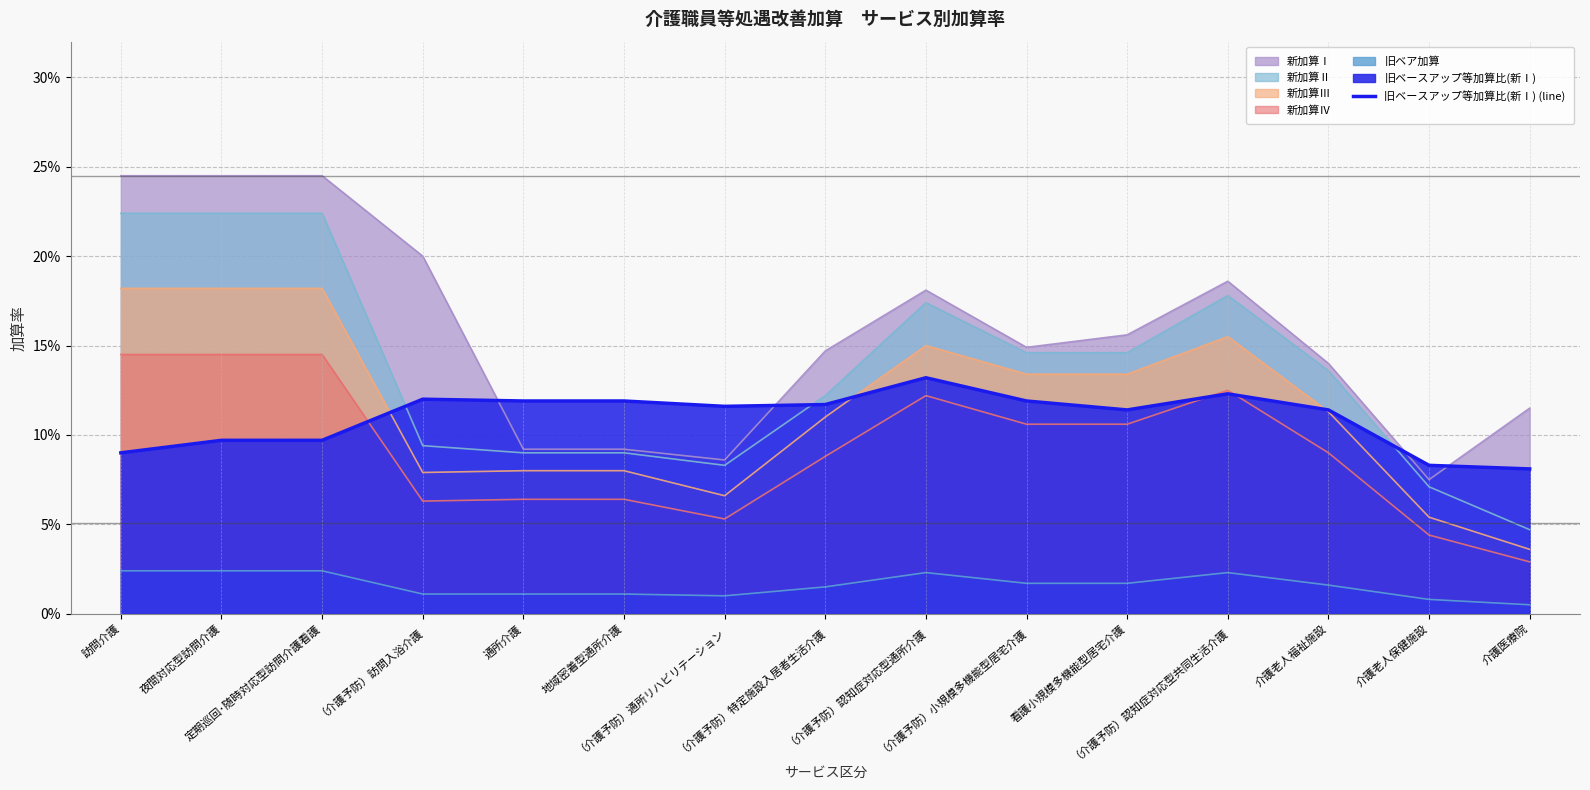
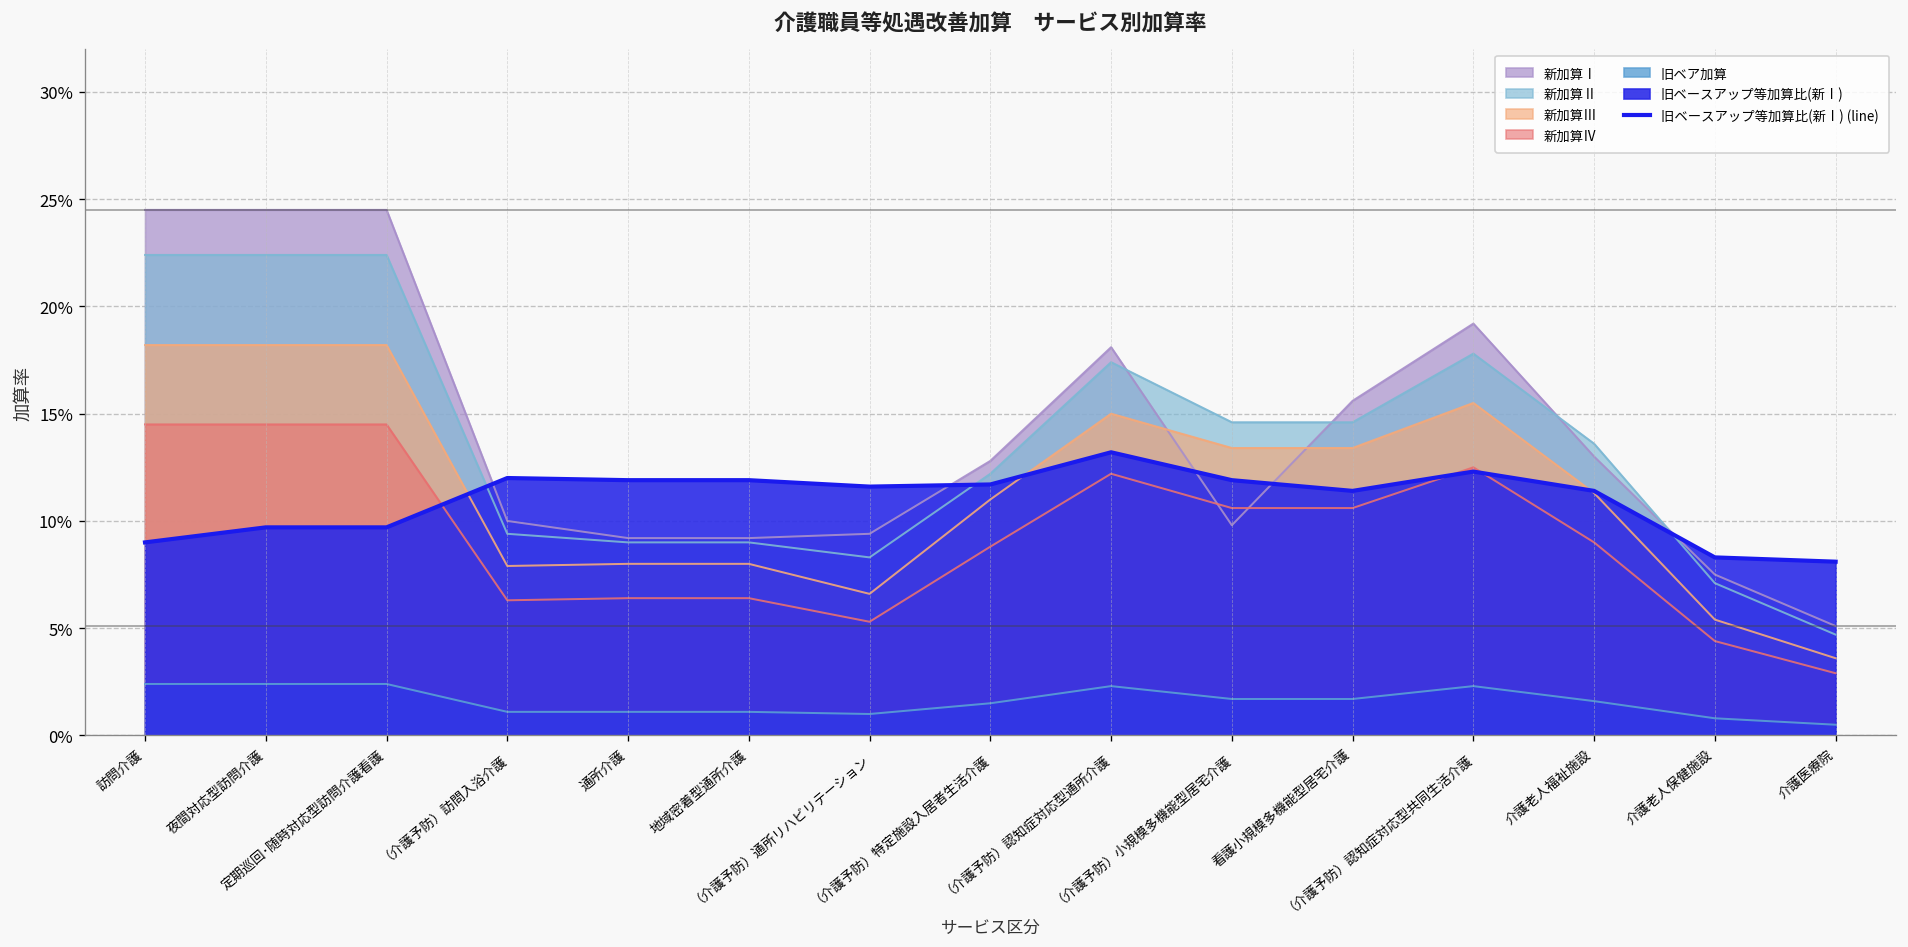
新加算Ⅰ, （介護予防）訪問入浴介護: 20.0% -> 10.0%
新加算Ⅰ, （介護予防）通所リハビリテーション: 8.6% -> 9.4%
新加算Ⅰ, （介護予防）特定施設入居者生活介護: 14.7% -> 12.8%
新加算Ⅰ, （介護予防）小規模多機能型居宅介護: 14.9% -> 9.8%
新加算Ⅰ, （介護予防）認知症対応型共同生活介護: 18.6% -> 19.2%
新加算Ⅰ, 介護老人福祉施設: 14.0% -> 13.0%
新加算Ⅰ, 介護医療院: 11.5% -> 5.1%
